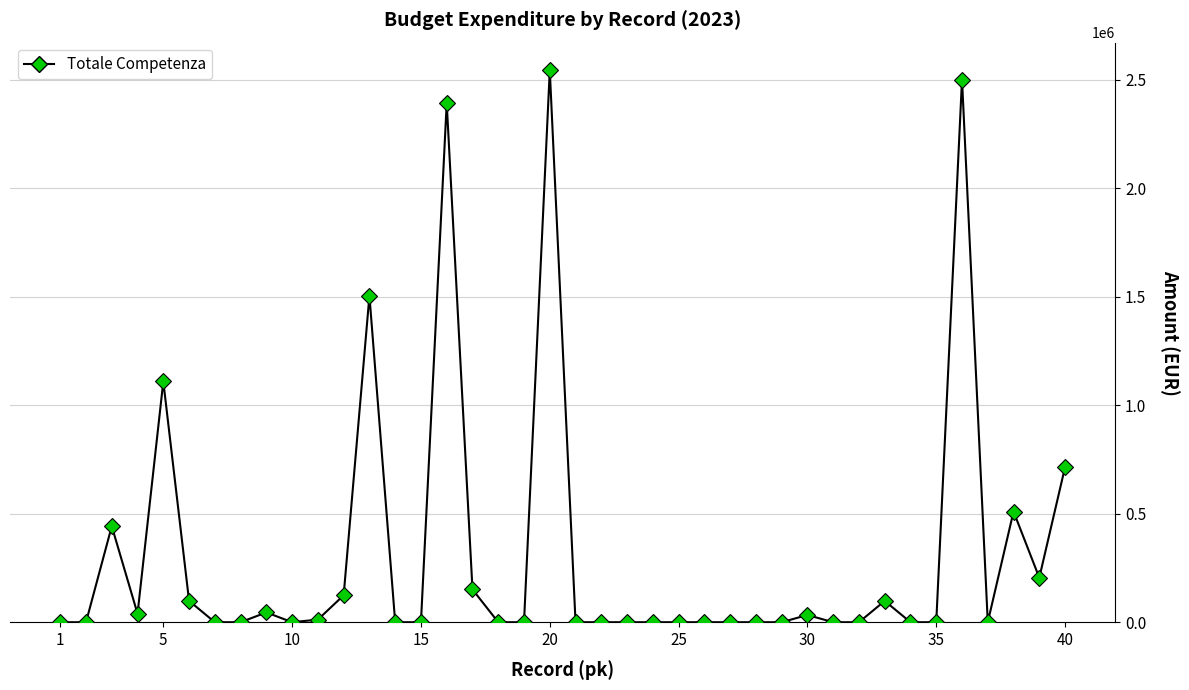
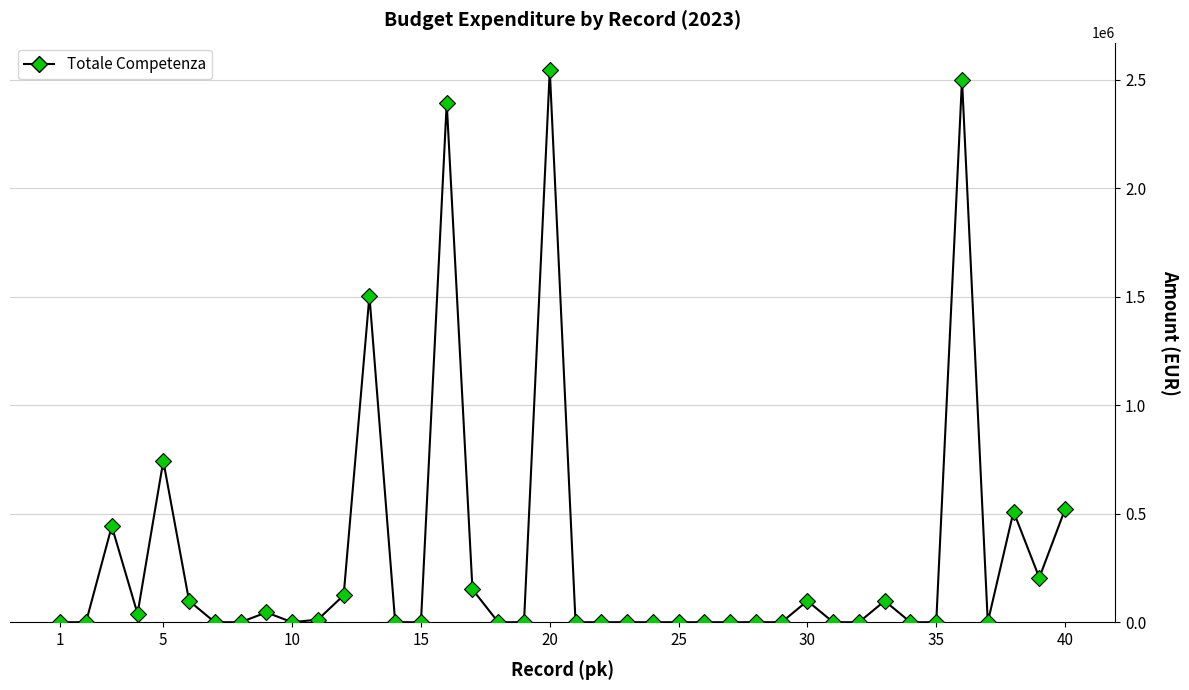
5: 1110000 -> 740000
30: 30000 -> 100000
40: 720000 -> 520000
